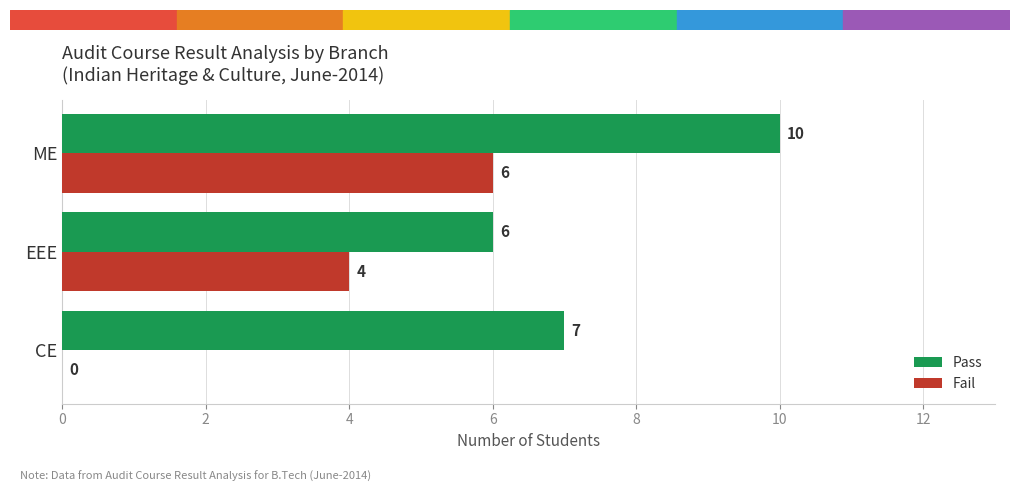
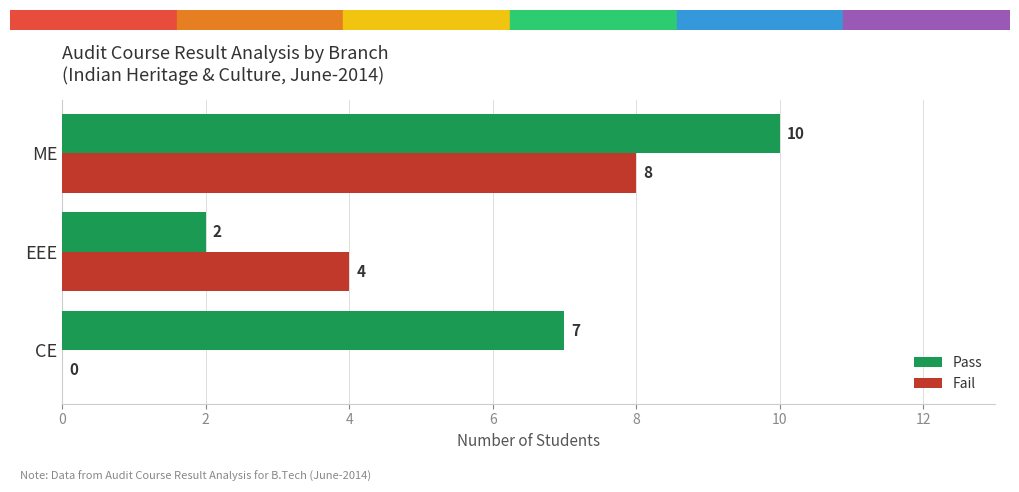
Fail, ME: 6 -> 8
Pass, EEE: 6 -> 2
